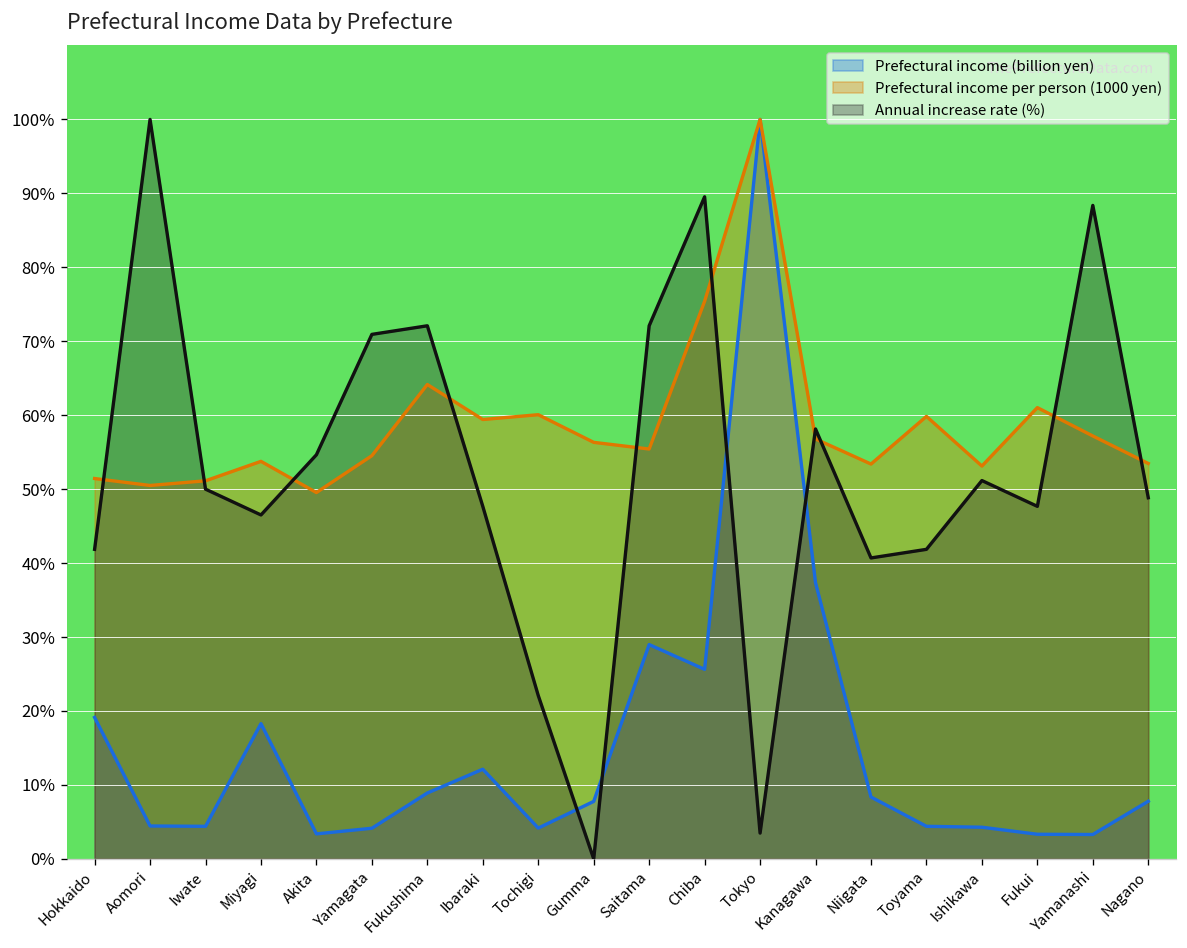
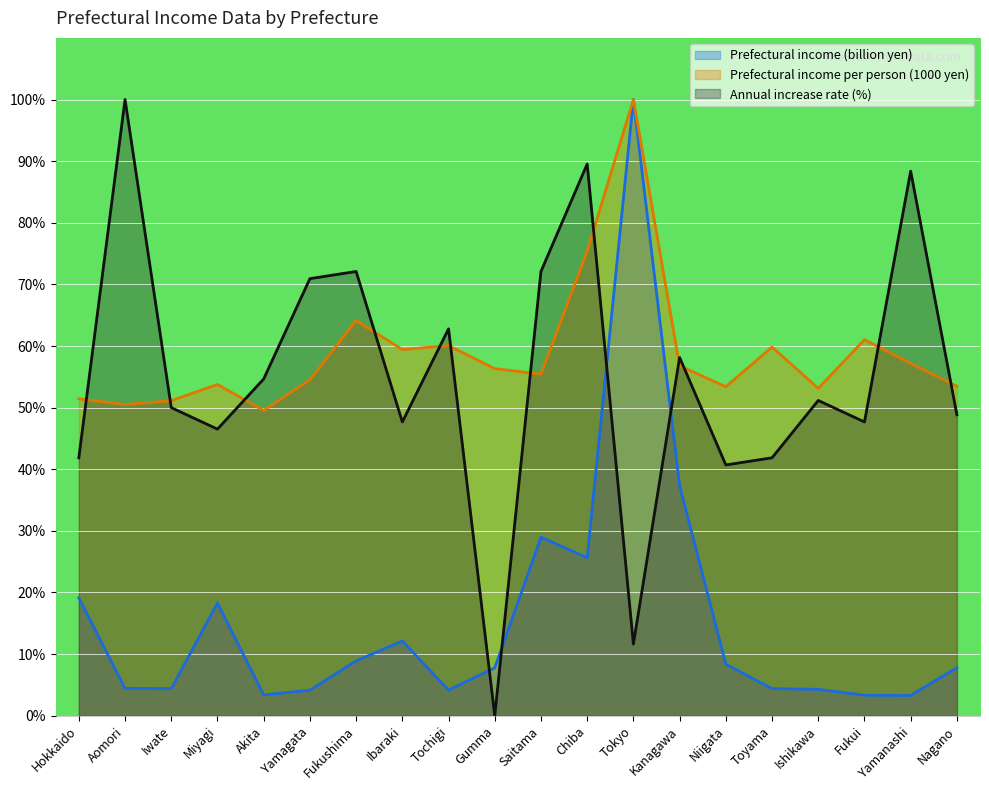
Annual increase rate (%), Tochigi: 22% -> 63%
Annual increase rate (%), Tokyo: 3% -> 12%
